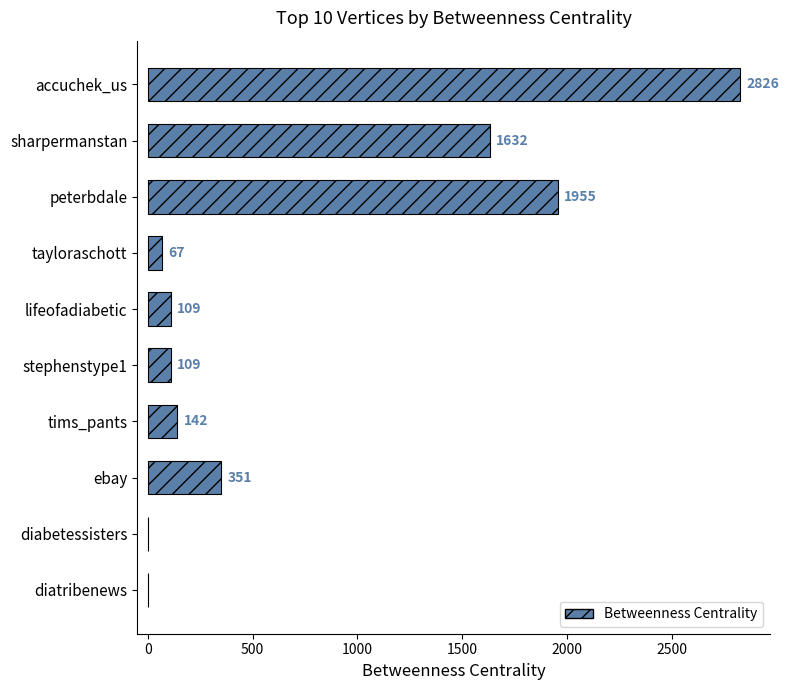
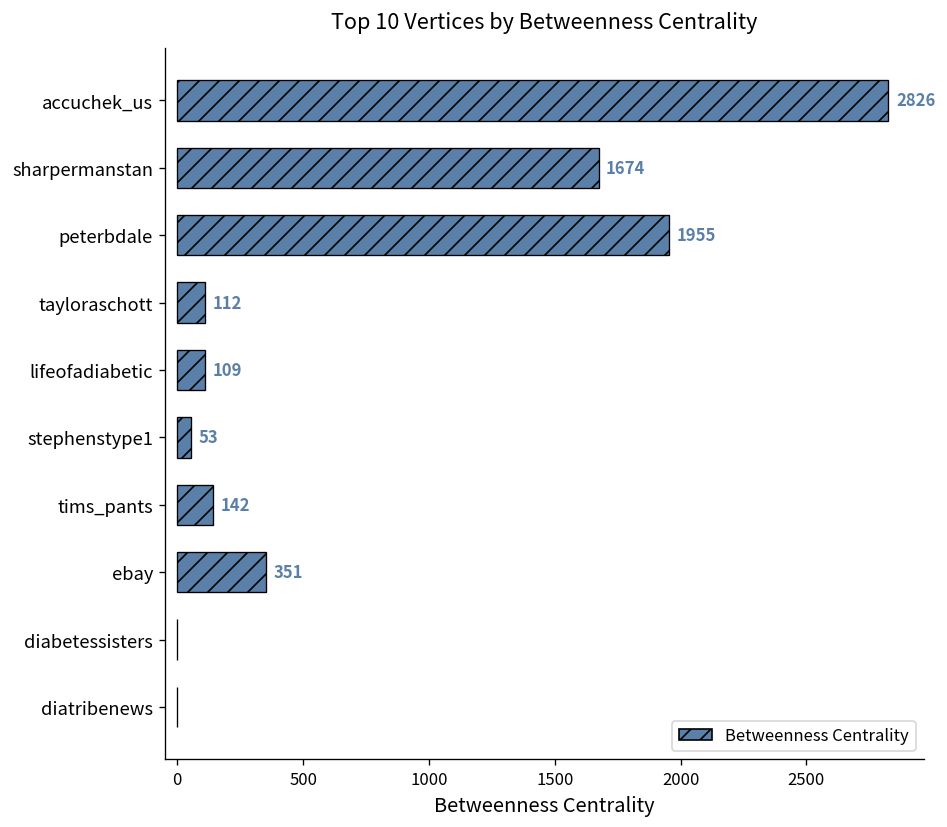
sharpermanstan: 1632 -> 1674
tayloraschott: 67 -> 112
stephenstype1: 109 -> 53
